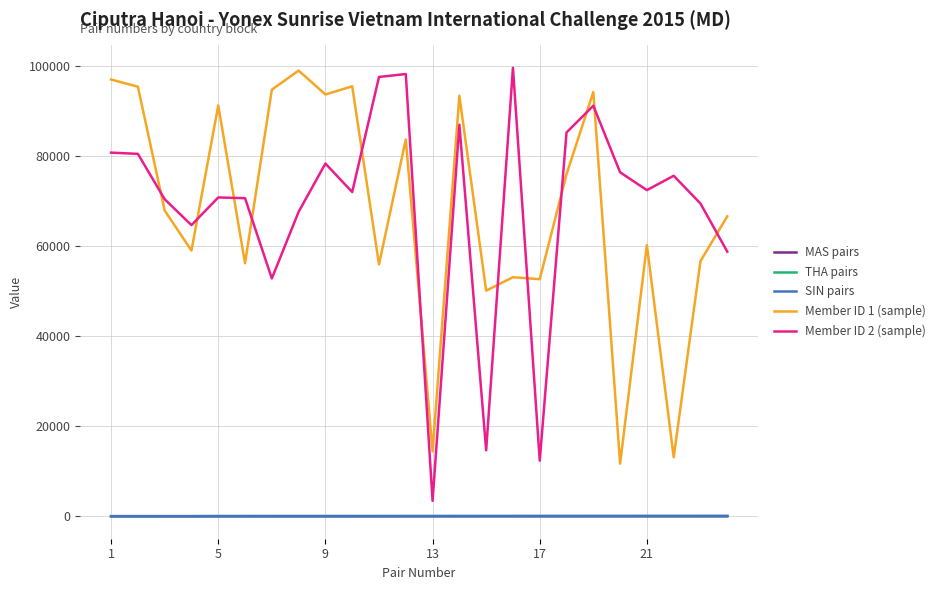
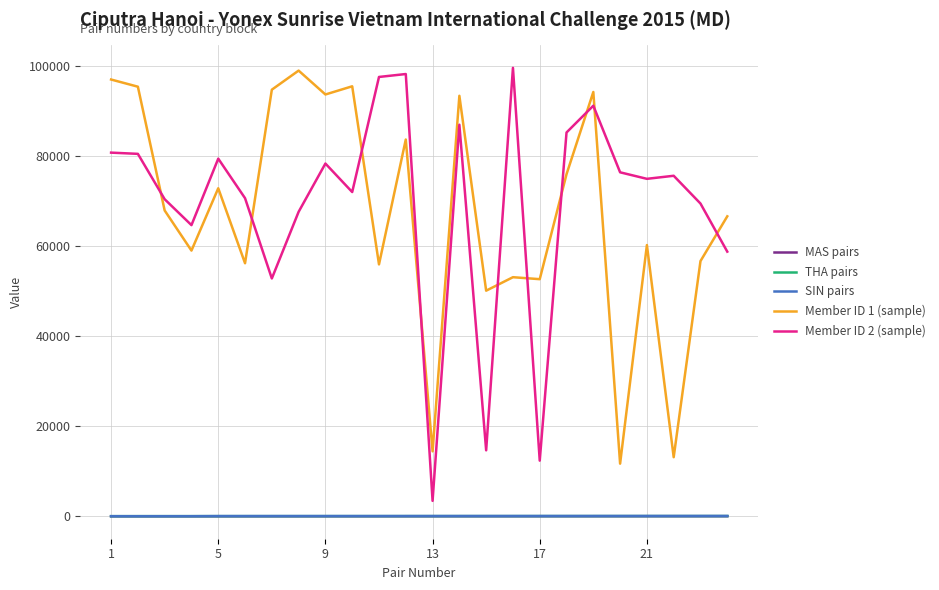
Member ID 1 (sample), 5: 91000 -> 73000
Member ID 2 (sample), 5: 71000 -> 79000
Member ID 2 (sample), 21: 72000 -> 75000
